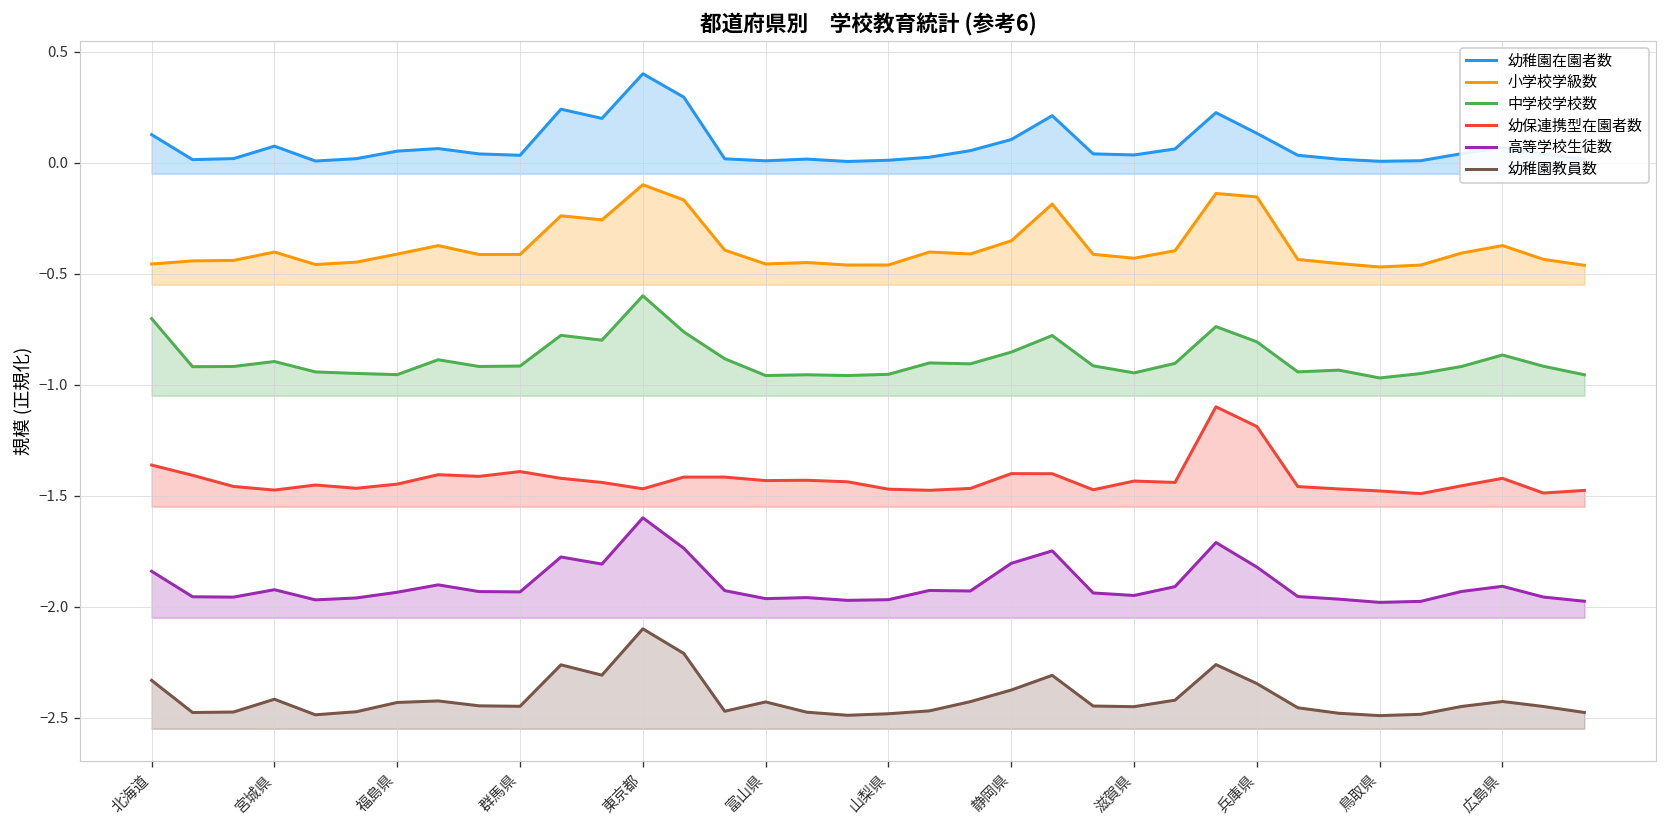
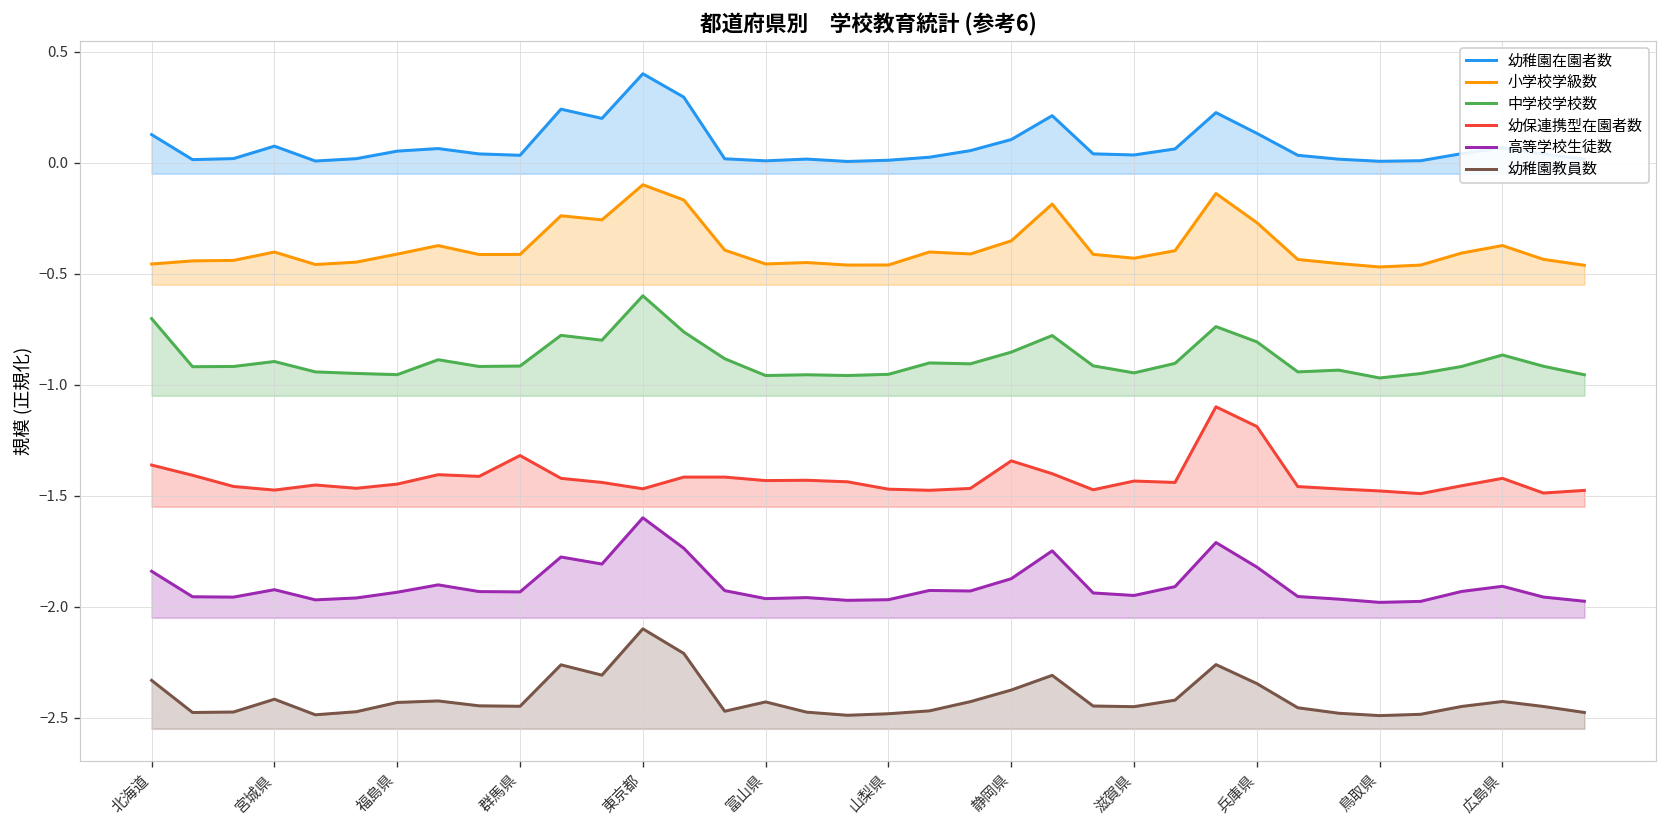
幼保連携型在園者数, 群馬県: -1.39 -> -1.32
幼保連携型在園者数, 静岡県: -1.40 -> -1.34
高等学校生徒数, 静岡県: -1.80 -> -1.87
小学校学級数, 兵庫県: -0.15 -> -0.27
